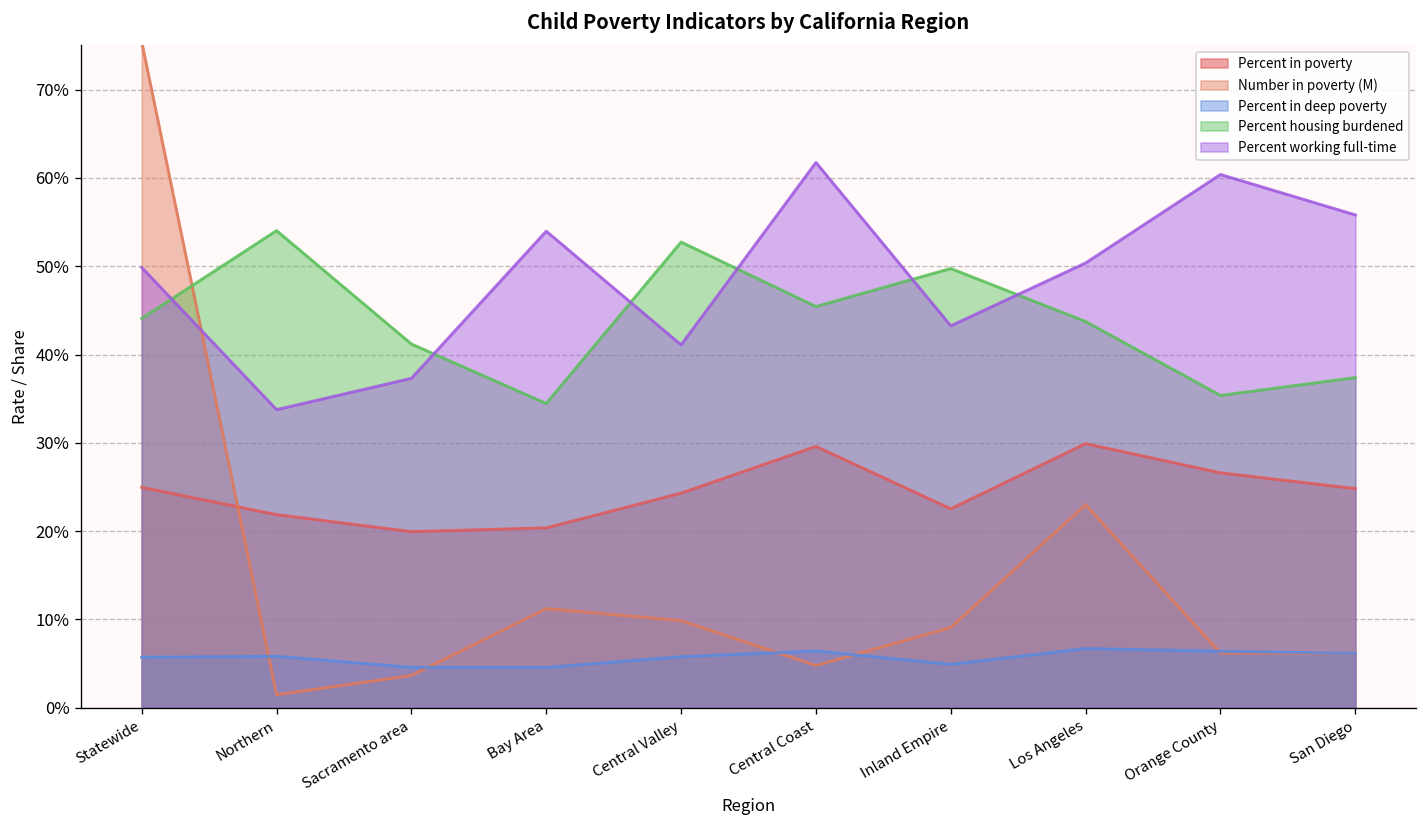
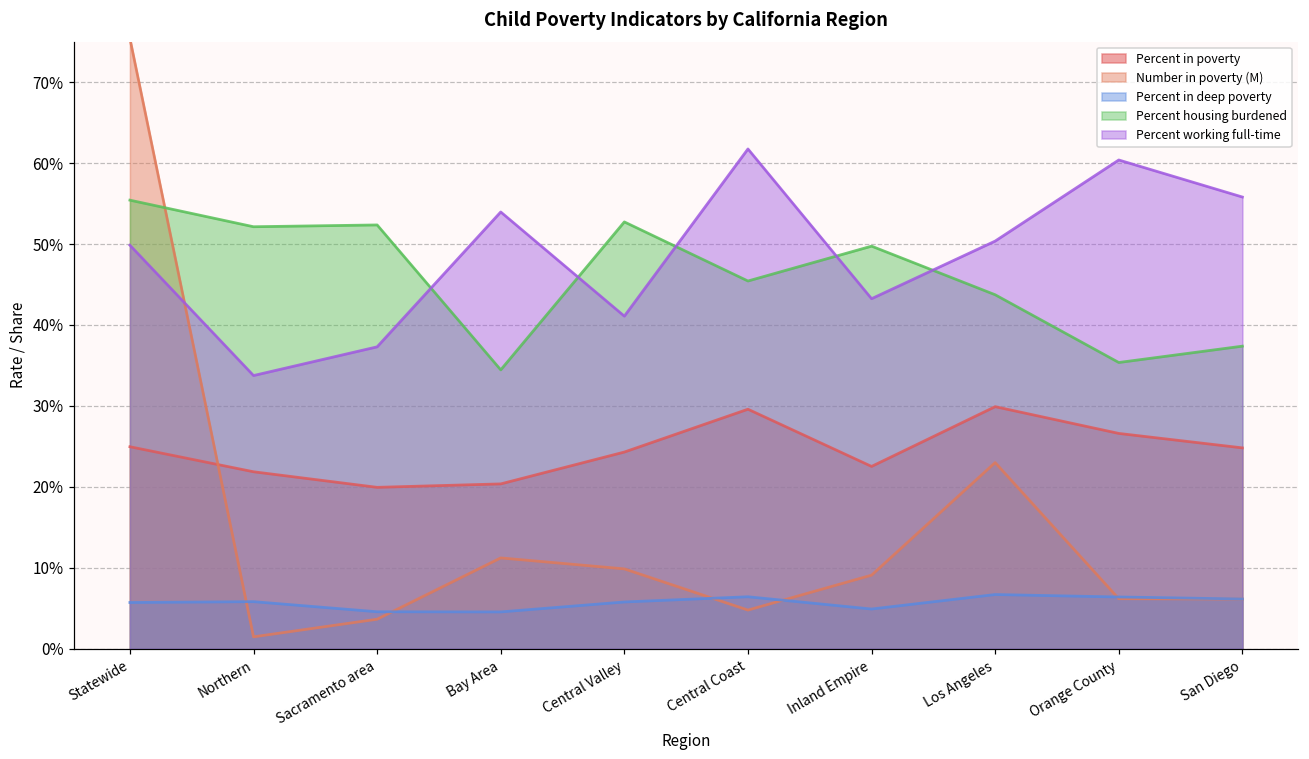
Percent housing burdened, Statewide: 44% -> 55%
Percent housing burdened, Northern: 54% -> 52%
Percent housing burdened, Sacramento area: 41% -> 52%
